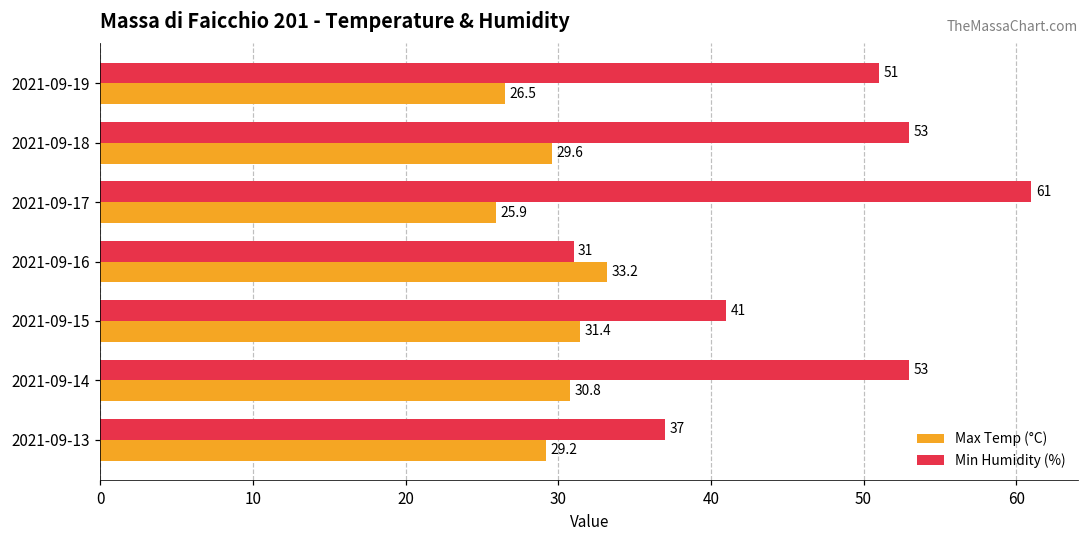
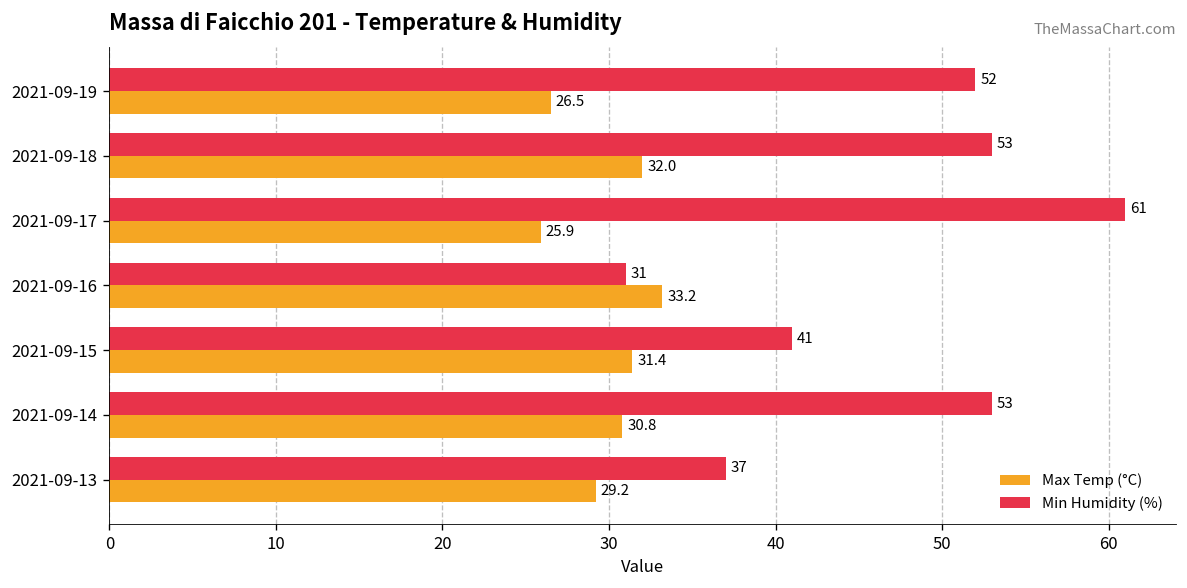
Min Humidity (%), 2021-09-19: 51 -> 52
Max Temp (°C), 2021-09-18: 29.6 -> 32.0
